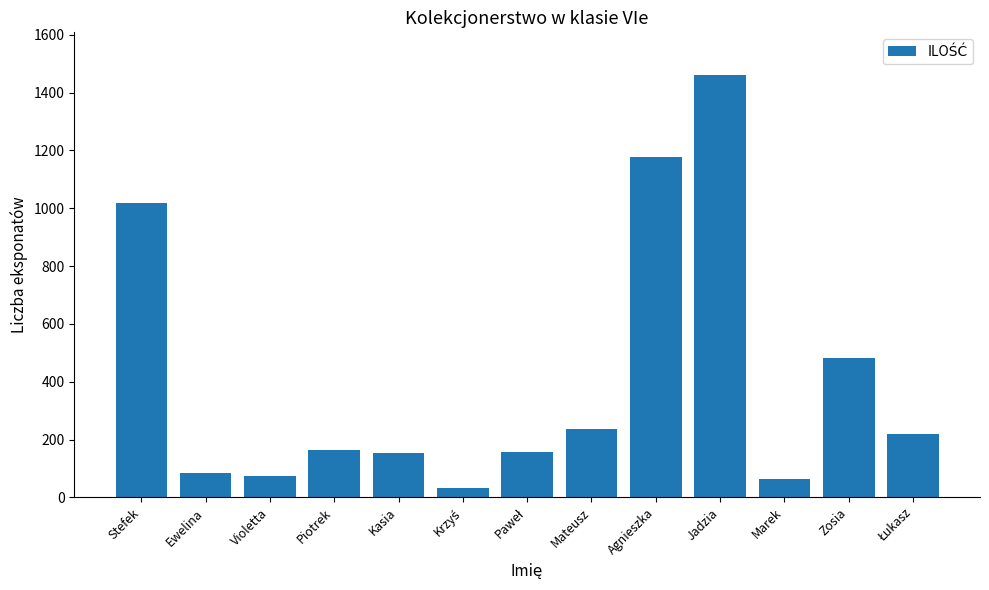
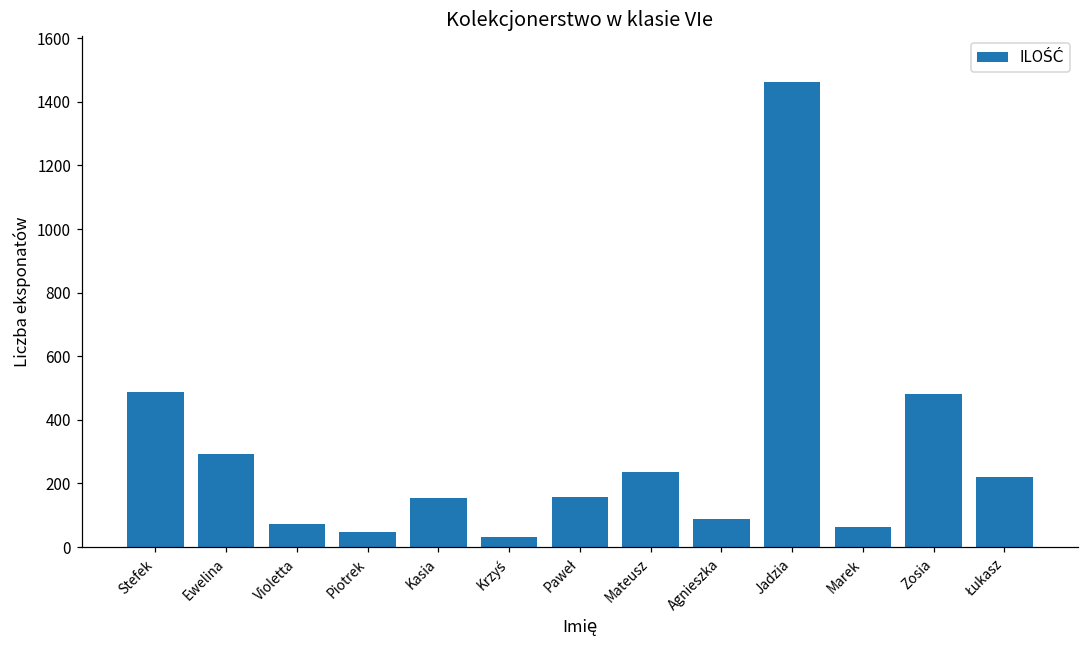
Stefek: 1020 -> 490
Ewelina: 80 -> 290
Piotrek: 170 -> 50
Agnieszka: 1180 -> 90
